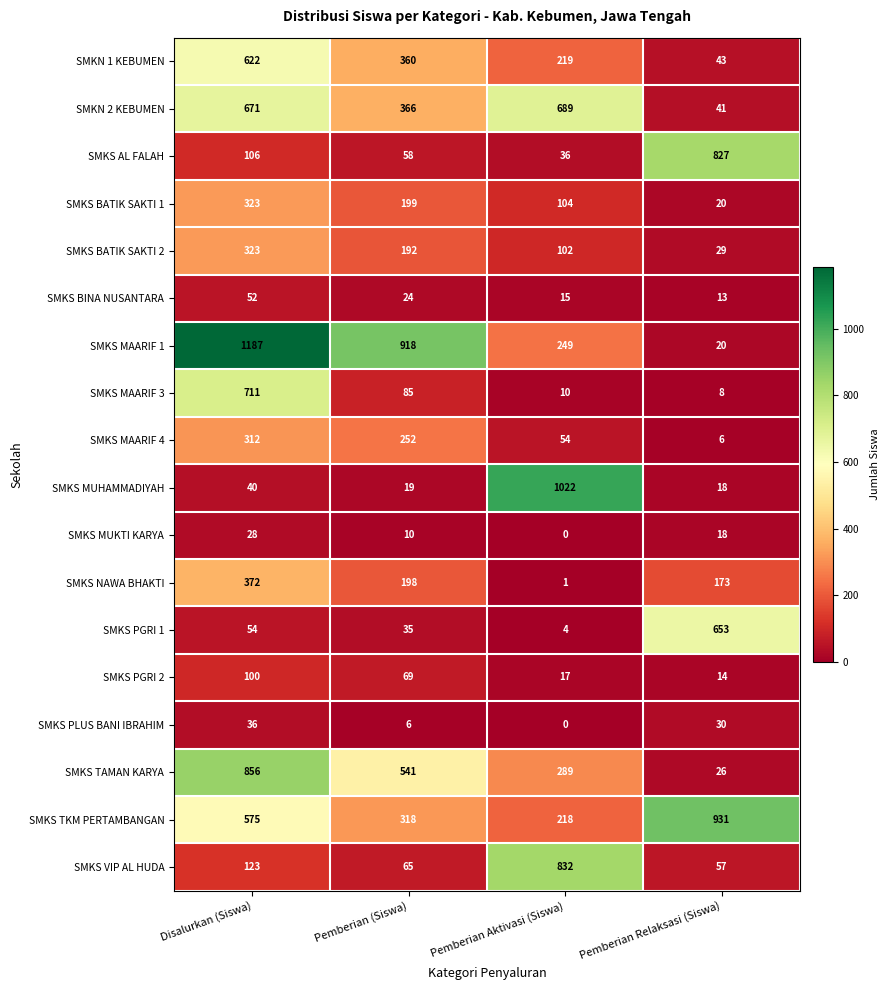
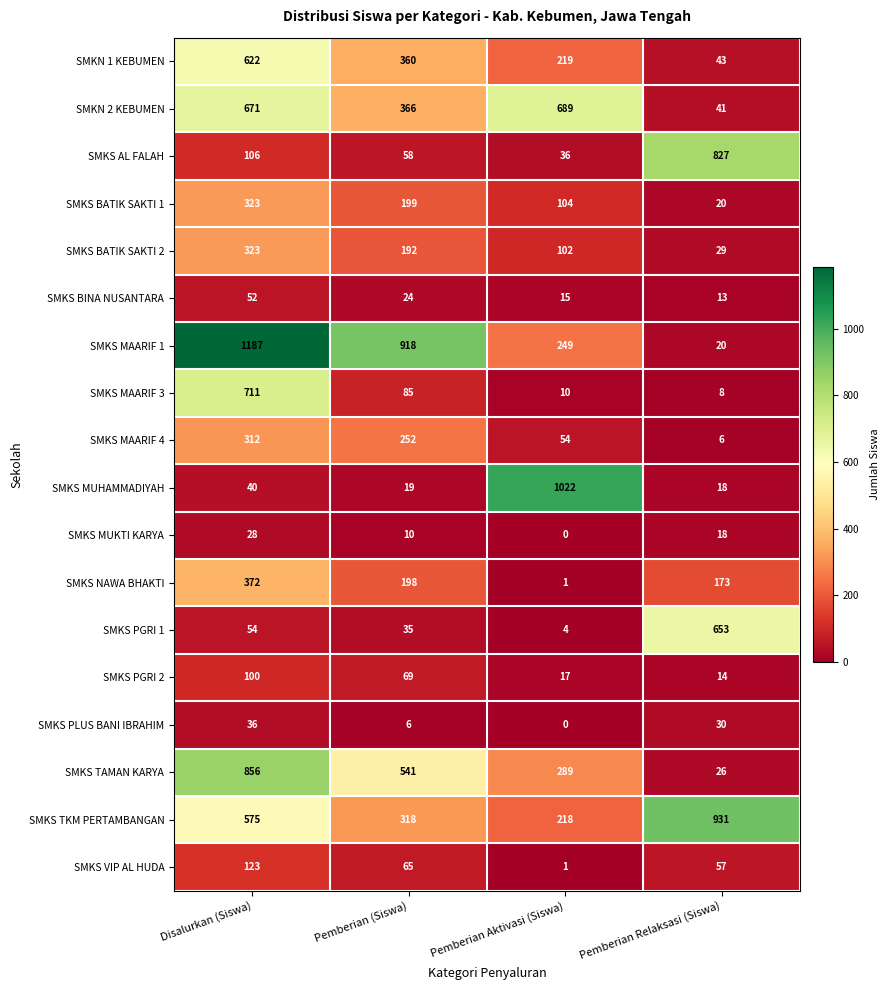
SMKS VIP AL HUDA, Pemberian Aktivasi (Siswa): 832 -> 1
